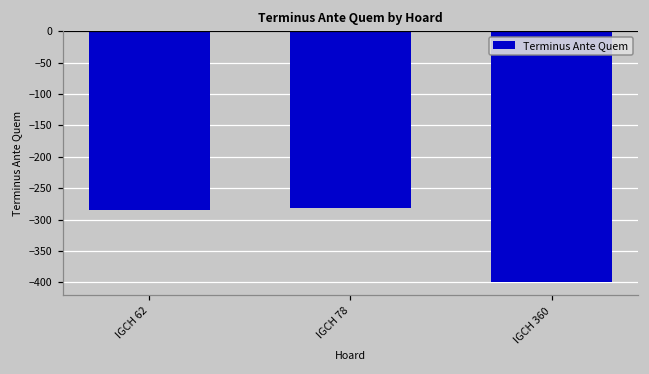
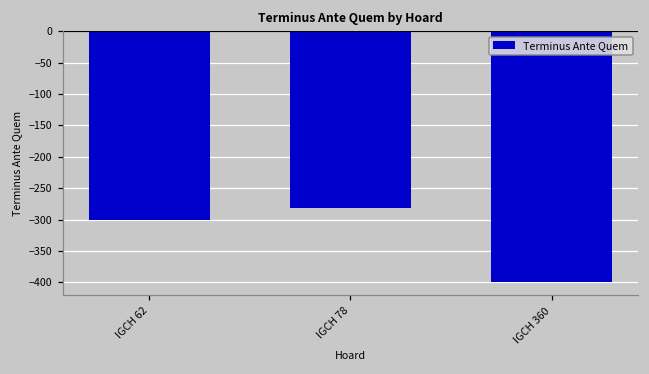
IGCH 62: -280 -> -300
